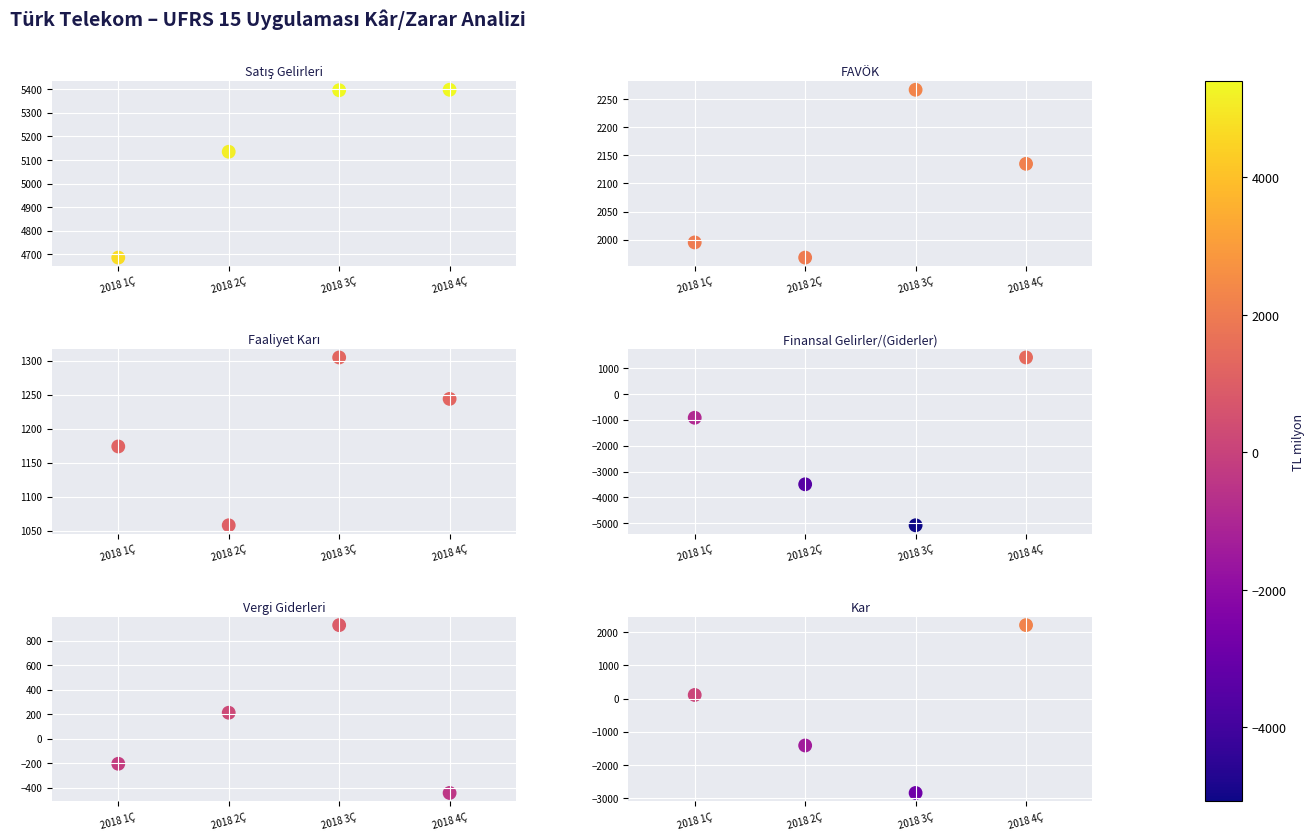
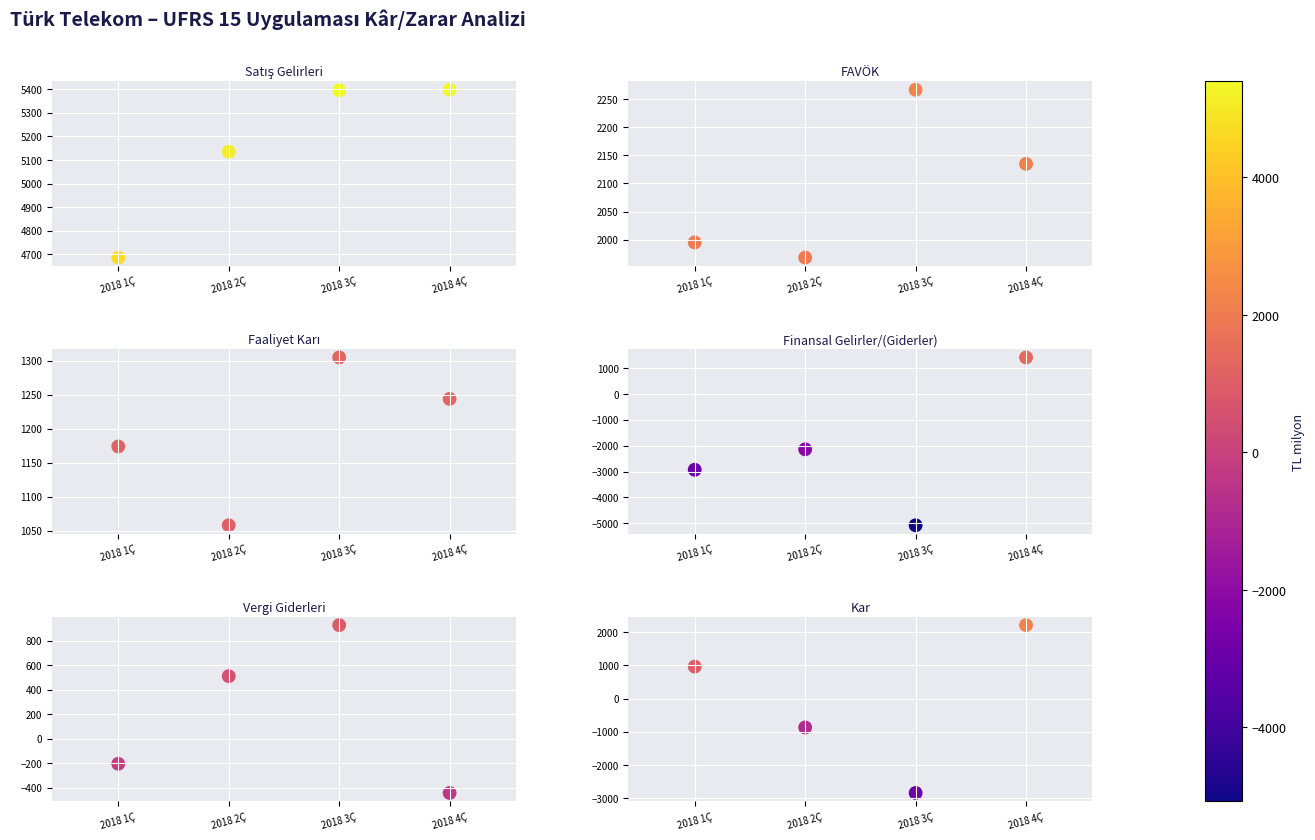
Finansal Gelirler/(Giderler), 2018 1Ç: -900 -> -2900
Finansal Gelirler/(Giderler), 2018 2Ç: -3500 -> -2100
Vergi Giderleri, 2018 2Ç: 210 -> 510
Kar, 2018 1Ç: 100 -> 1000
Kar, 2018 2Ç: -1400 -> -900
